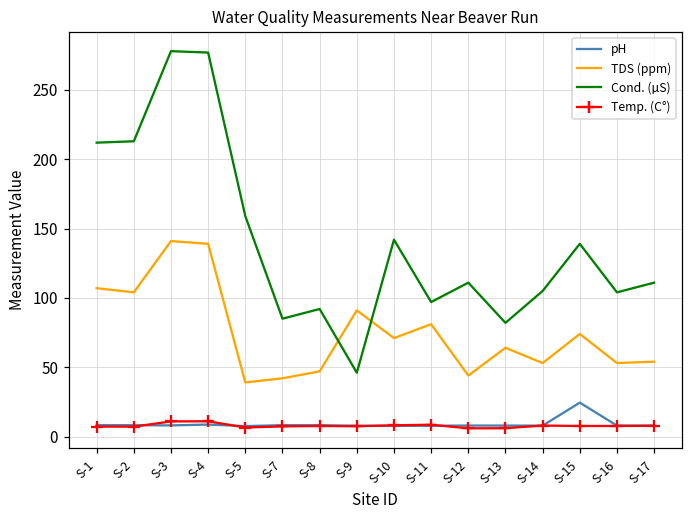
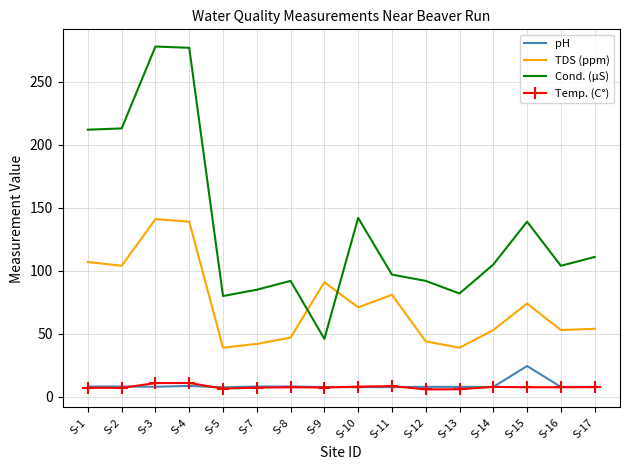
Cond. (µS), S-5: 159 -> 80
Cond. (µS), S-12: 111 -> 92
TDS (ppm), S-13: 64 -> 39
